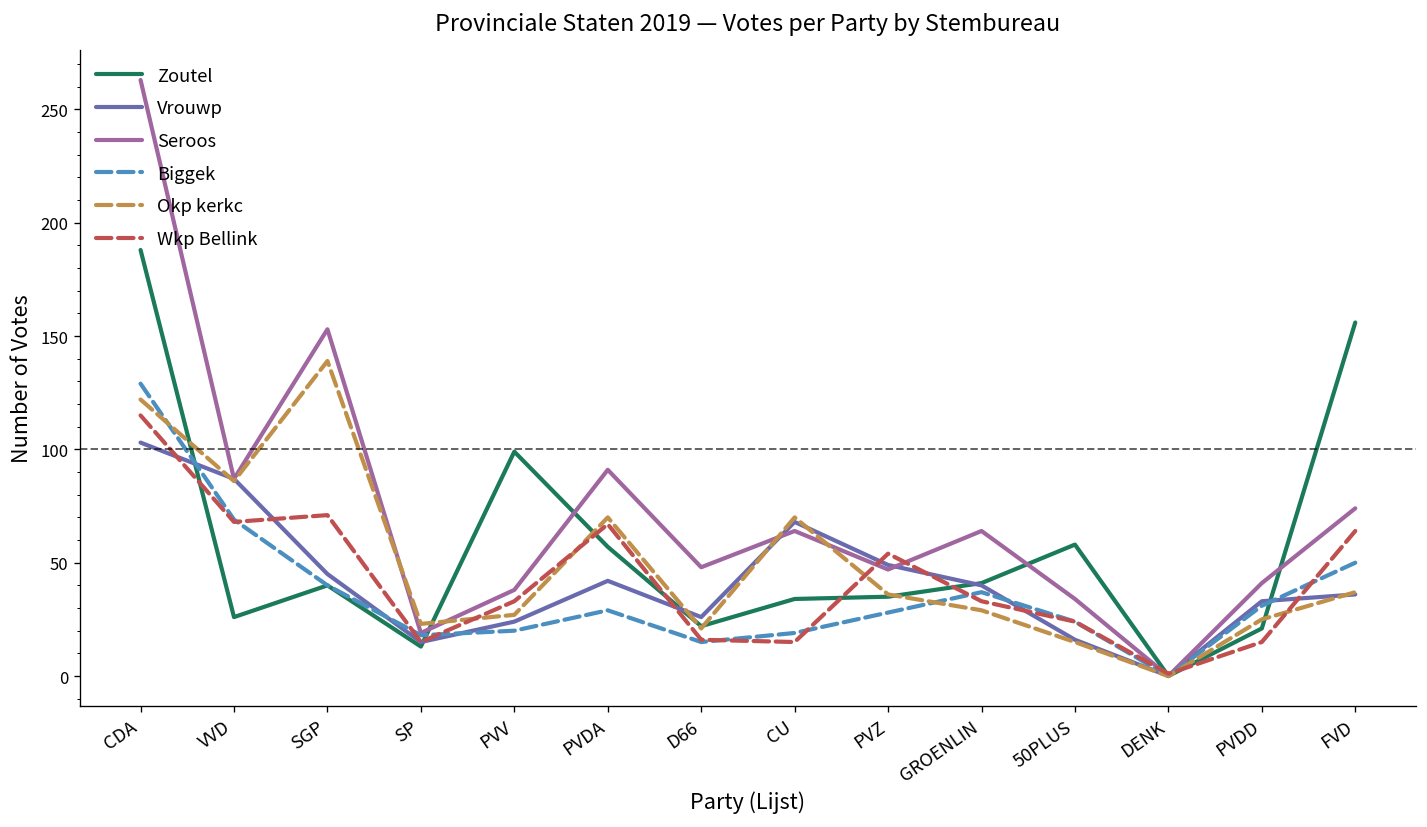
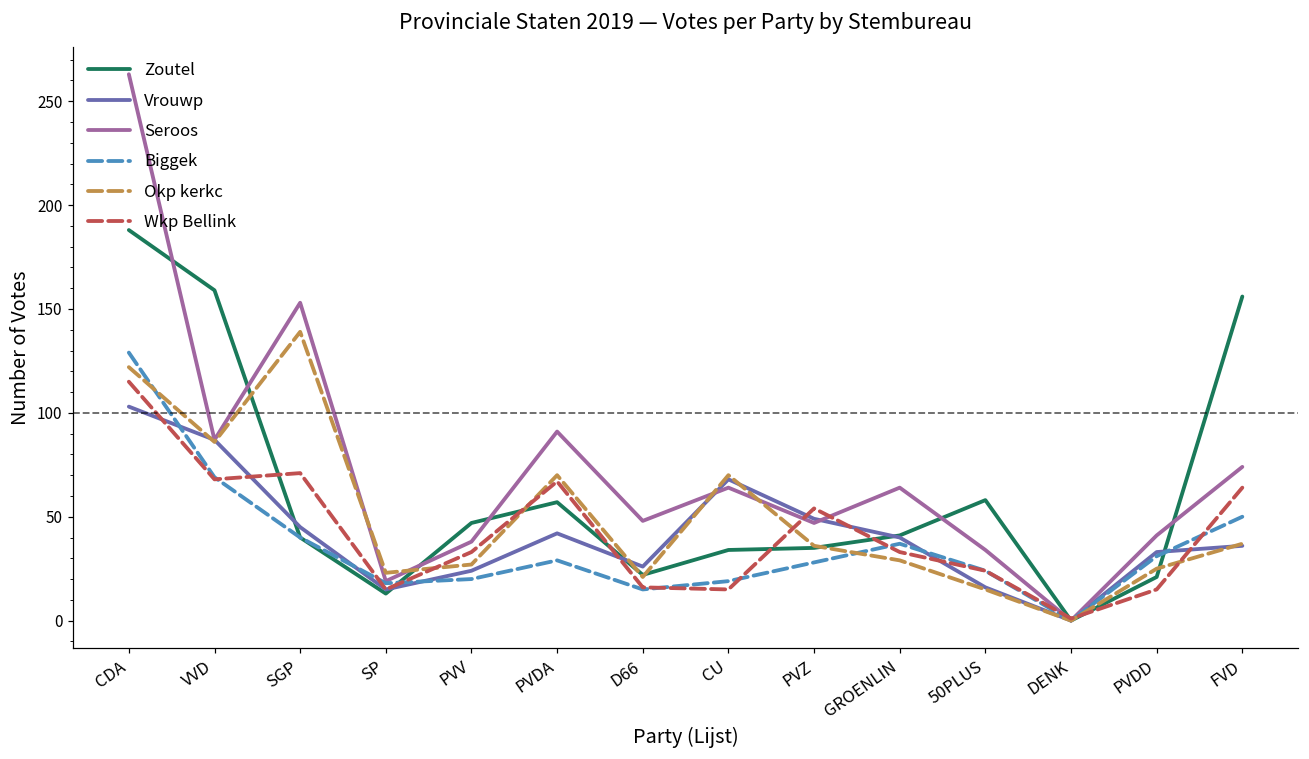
Zoutel, VVD: 26 -> 159
Zoutel, PVV: 99 -> 47
